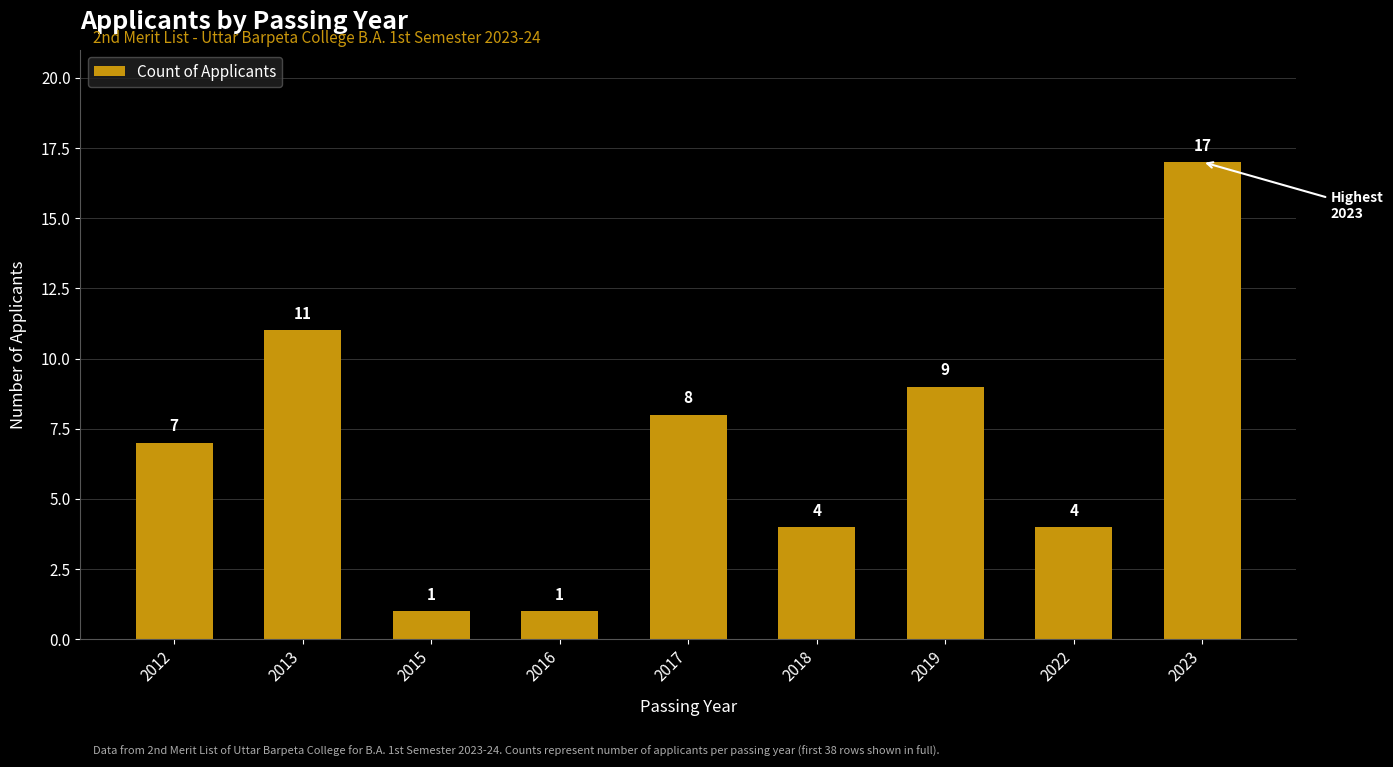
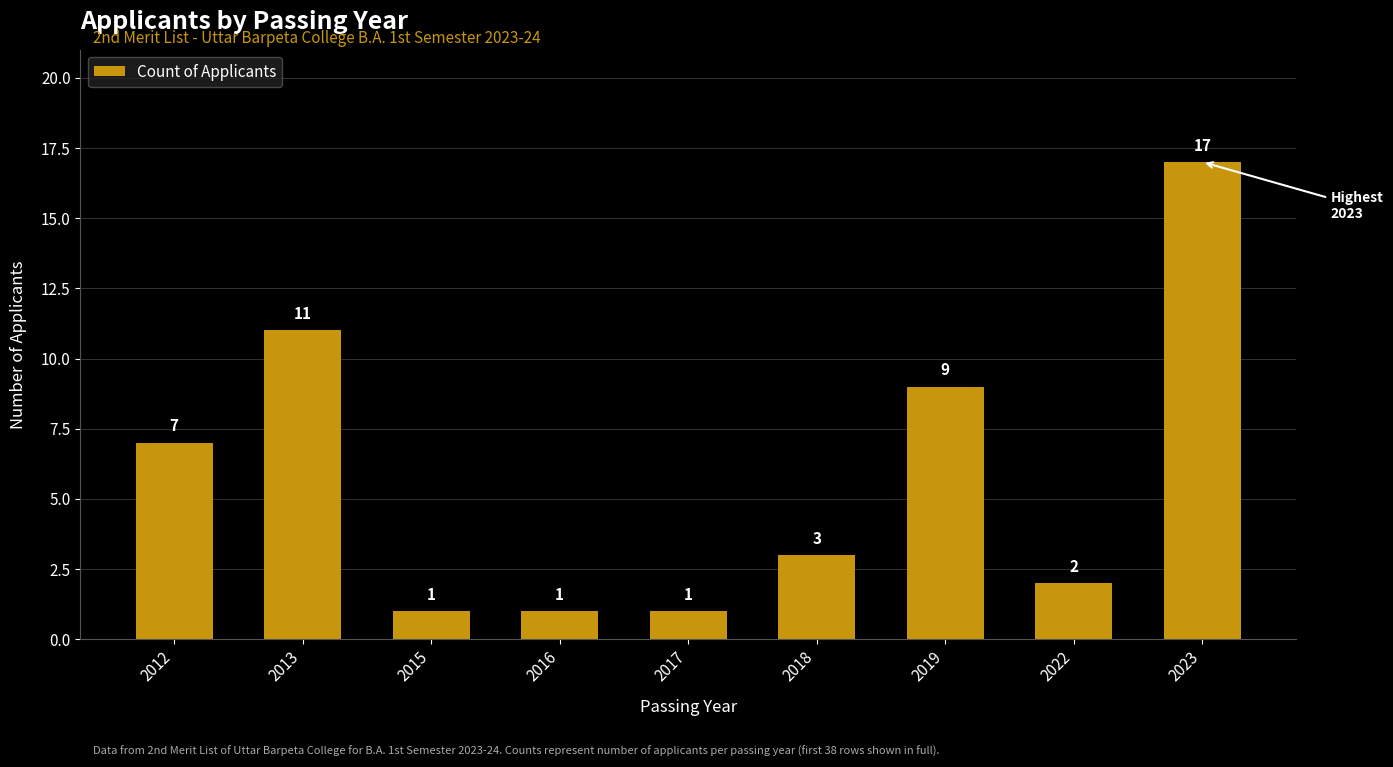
2017: 8 -> 1
2018: 4 -> 3
2022: 4 -> 2
